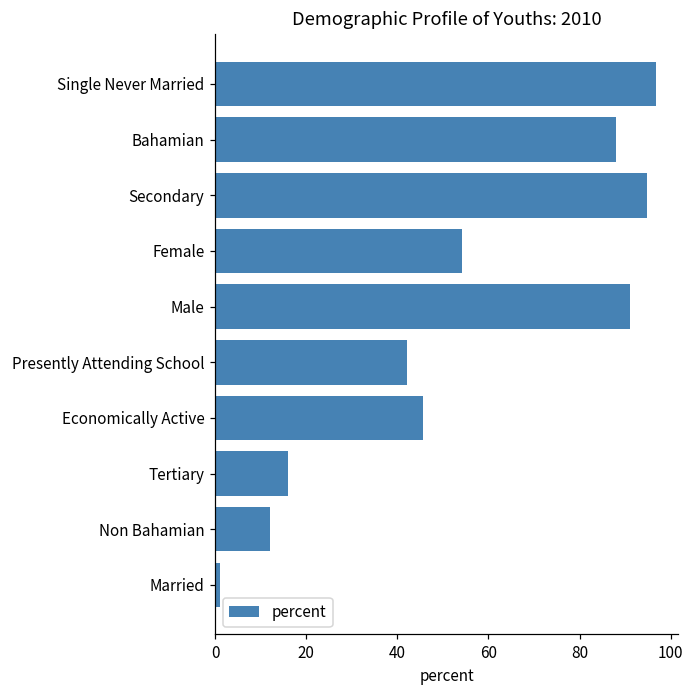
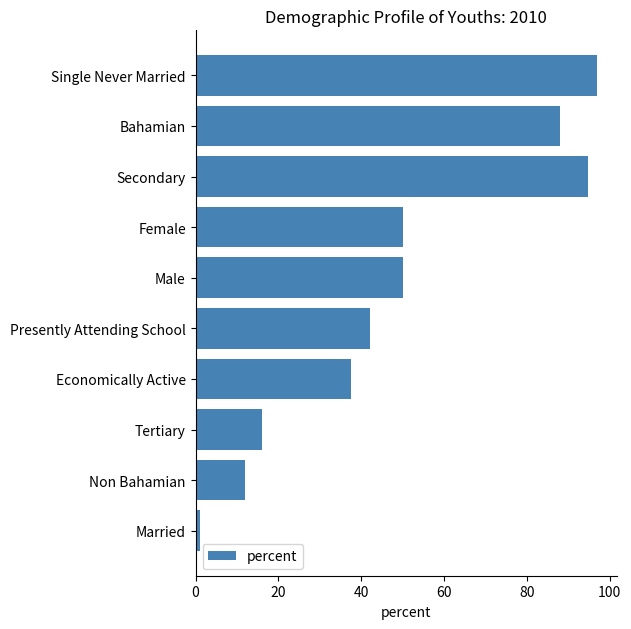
Female: 54 -> 50
Male: 91 -> 50
Economically Active: 46 -> 38
